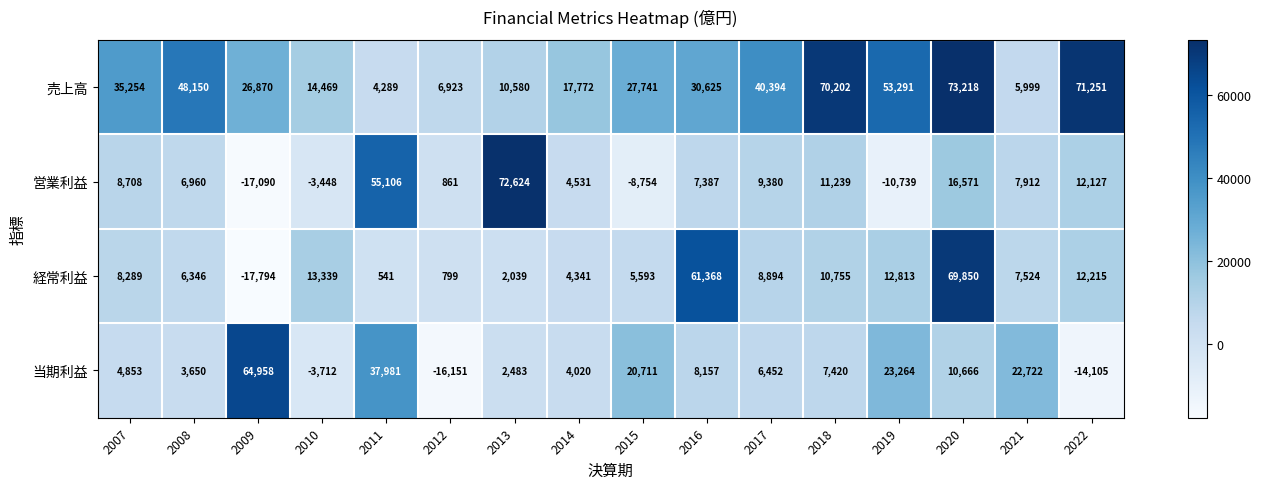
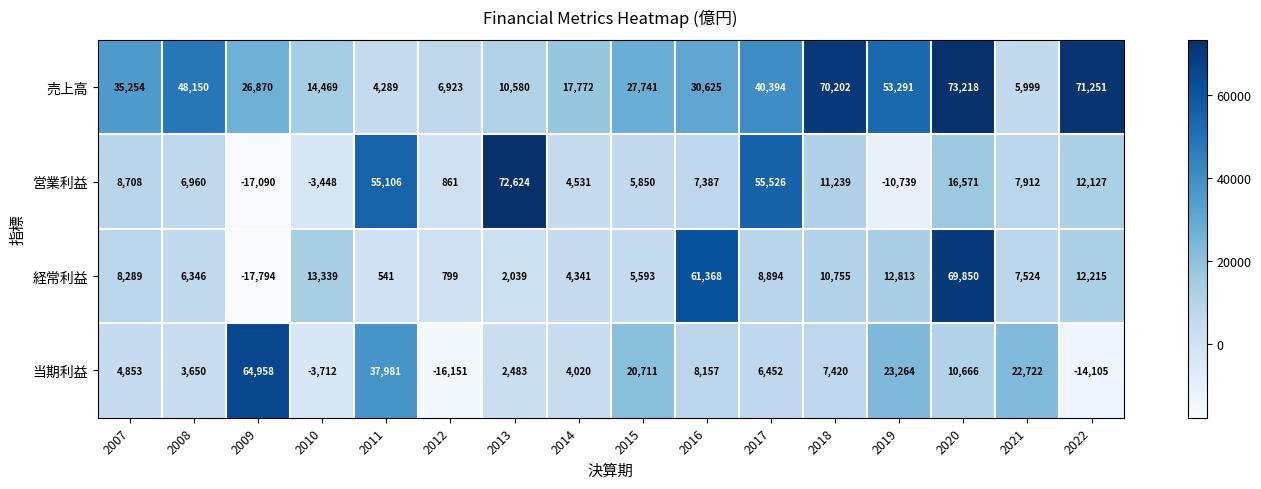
営業利益, 2015: -8,754 -> 5,850
営業利益, 2017: 9,380 -> 55,526
